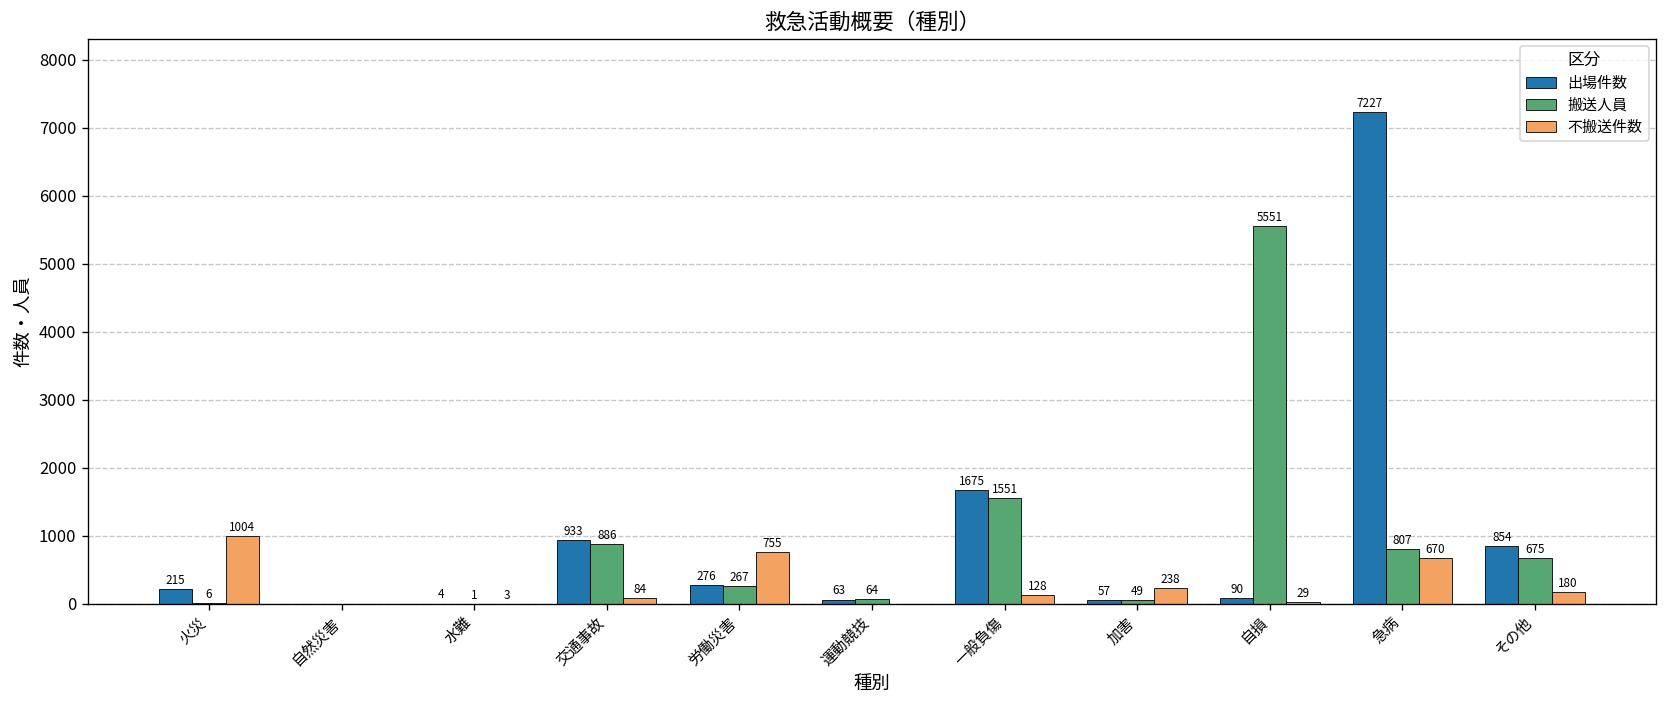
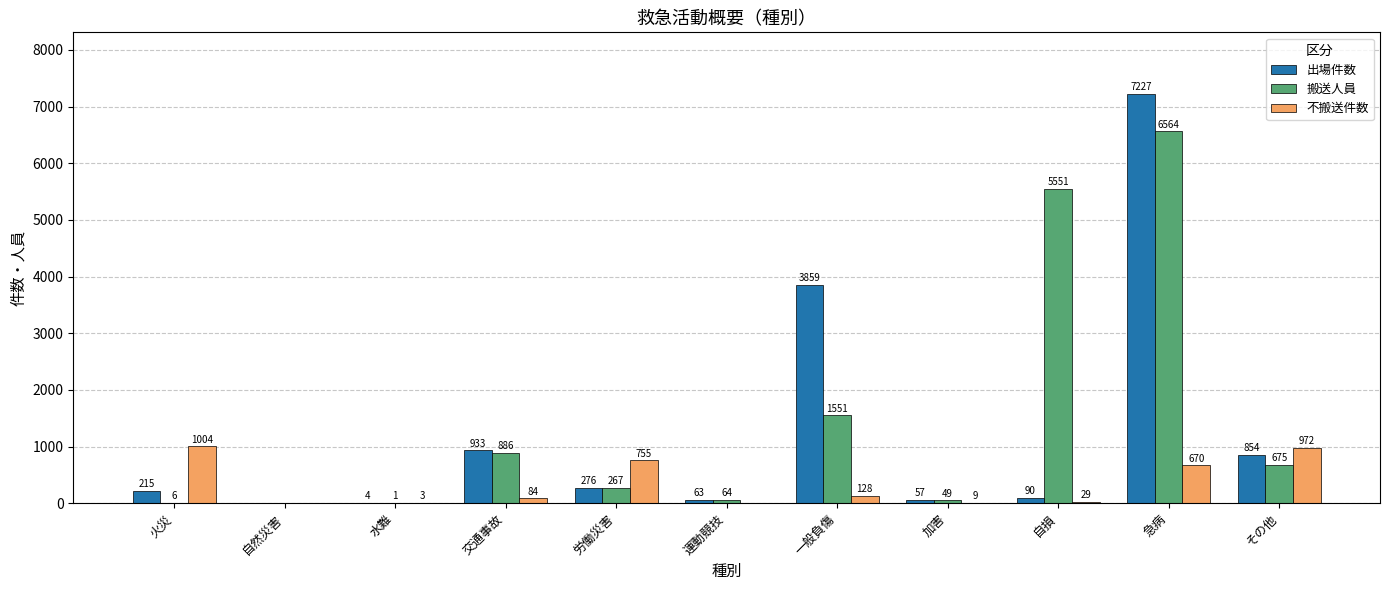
出場件数, 一般負傷: 1675 -> 3859
不搬送件数, 加害: 238 -> 9
搬送人員, 急病: 807 -> 6564
不搬送件数, その他: 180 -> 972
